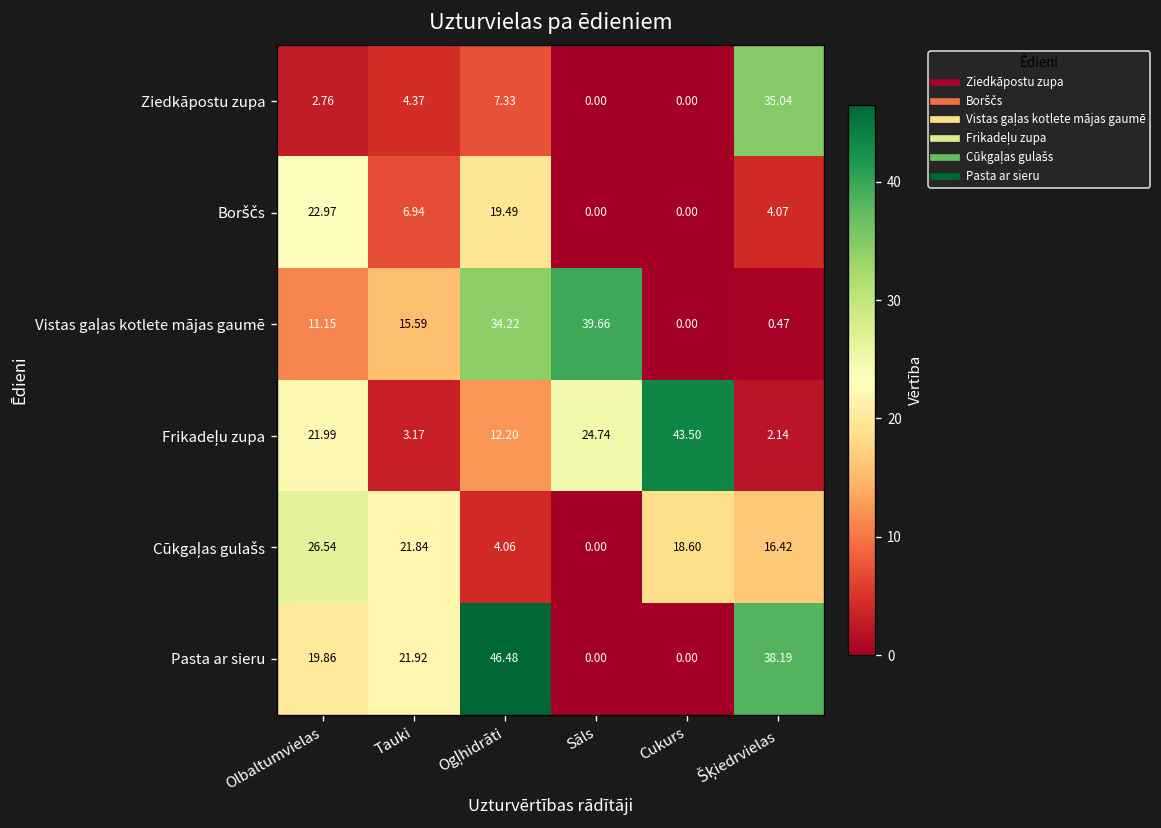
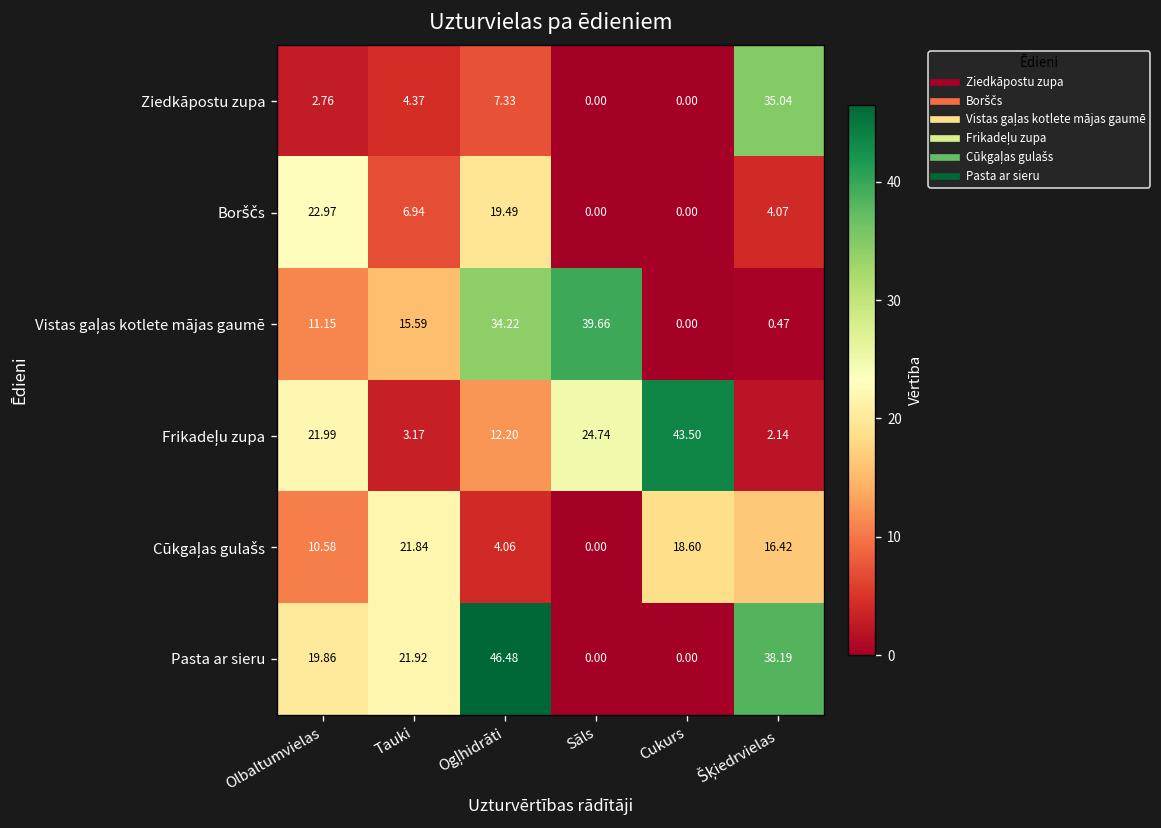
Cūkgaļas gulašs, Olbaltumvielas: 26.54 -> 10.58
